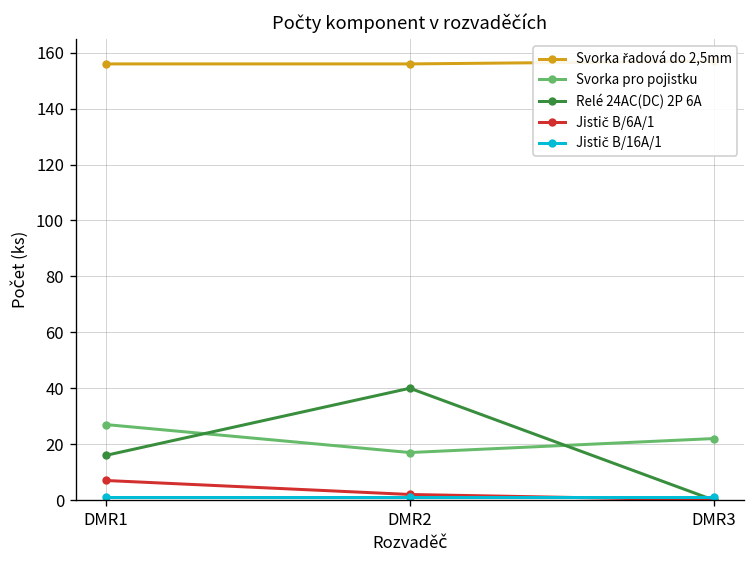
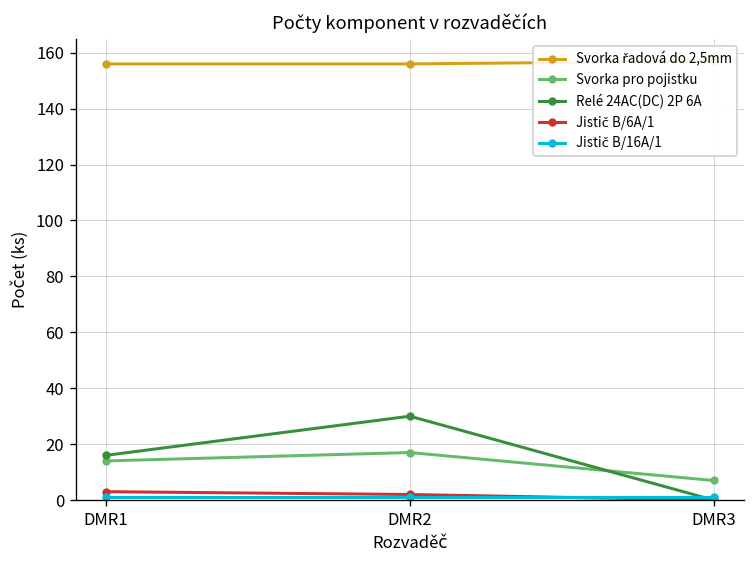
Svorka pro pojistku, DMR1: 27 -> 14
Jistič B/6A/1, DMR1: 7 -> 3
Relé 24AC(DC) 2P 6A, DMR2: 40 -> 30
Svorka pro pojistku, DMR3: 22 -> 7
